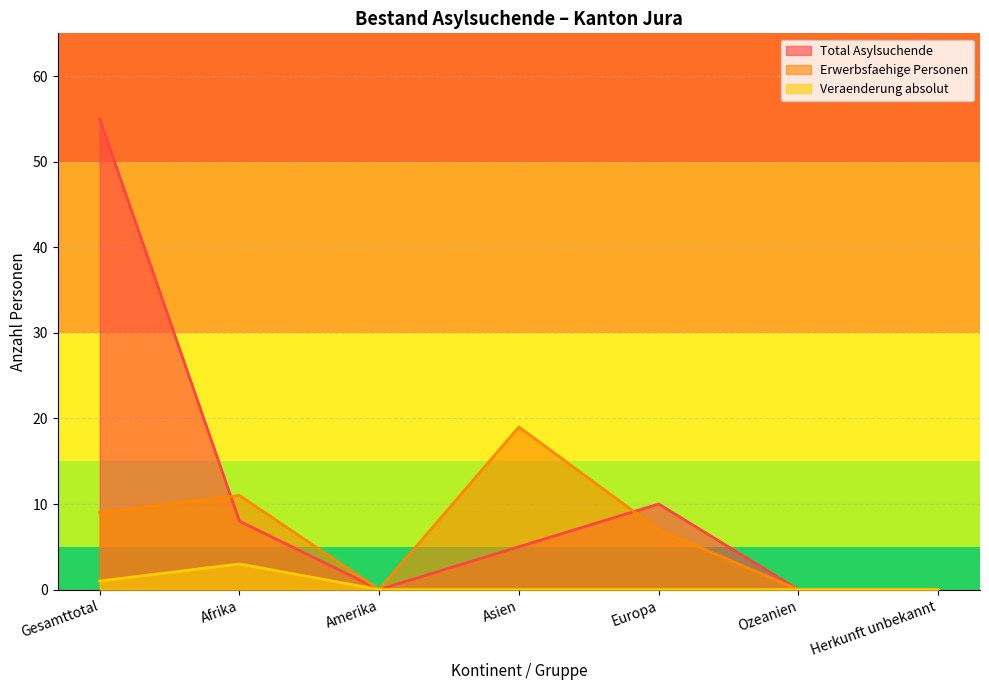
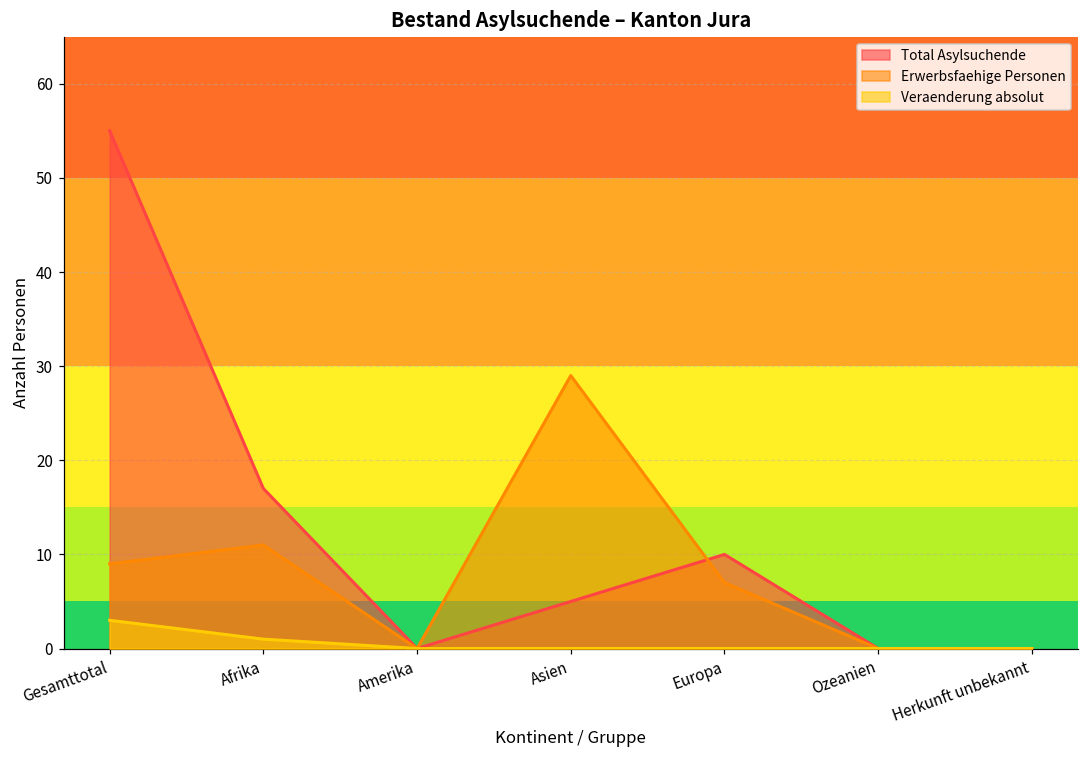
Veraenderung absolut, Gesamttotal: 1 -> 3
Total Asylsuchende, Afrika: 8 -> 17
Veraenderung absolut, Afrika: 3 -> 1
Erwerbsfaehige Personen, Asien: 19 -> 29
